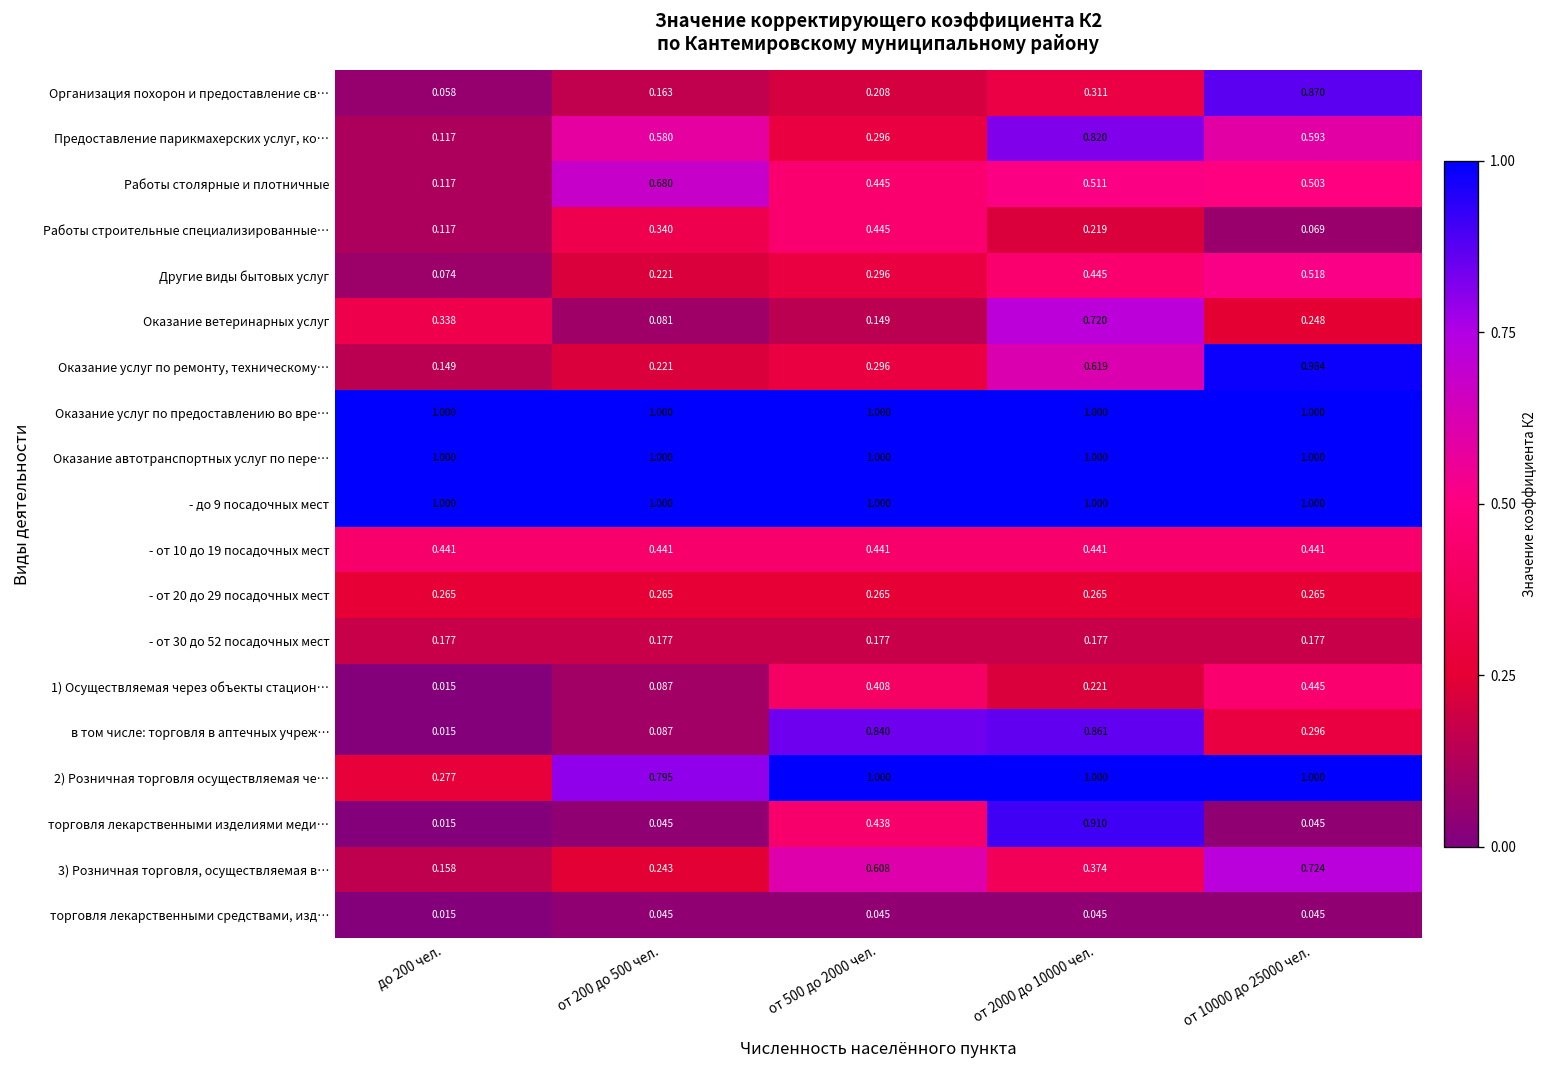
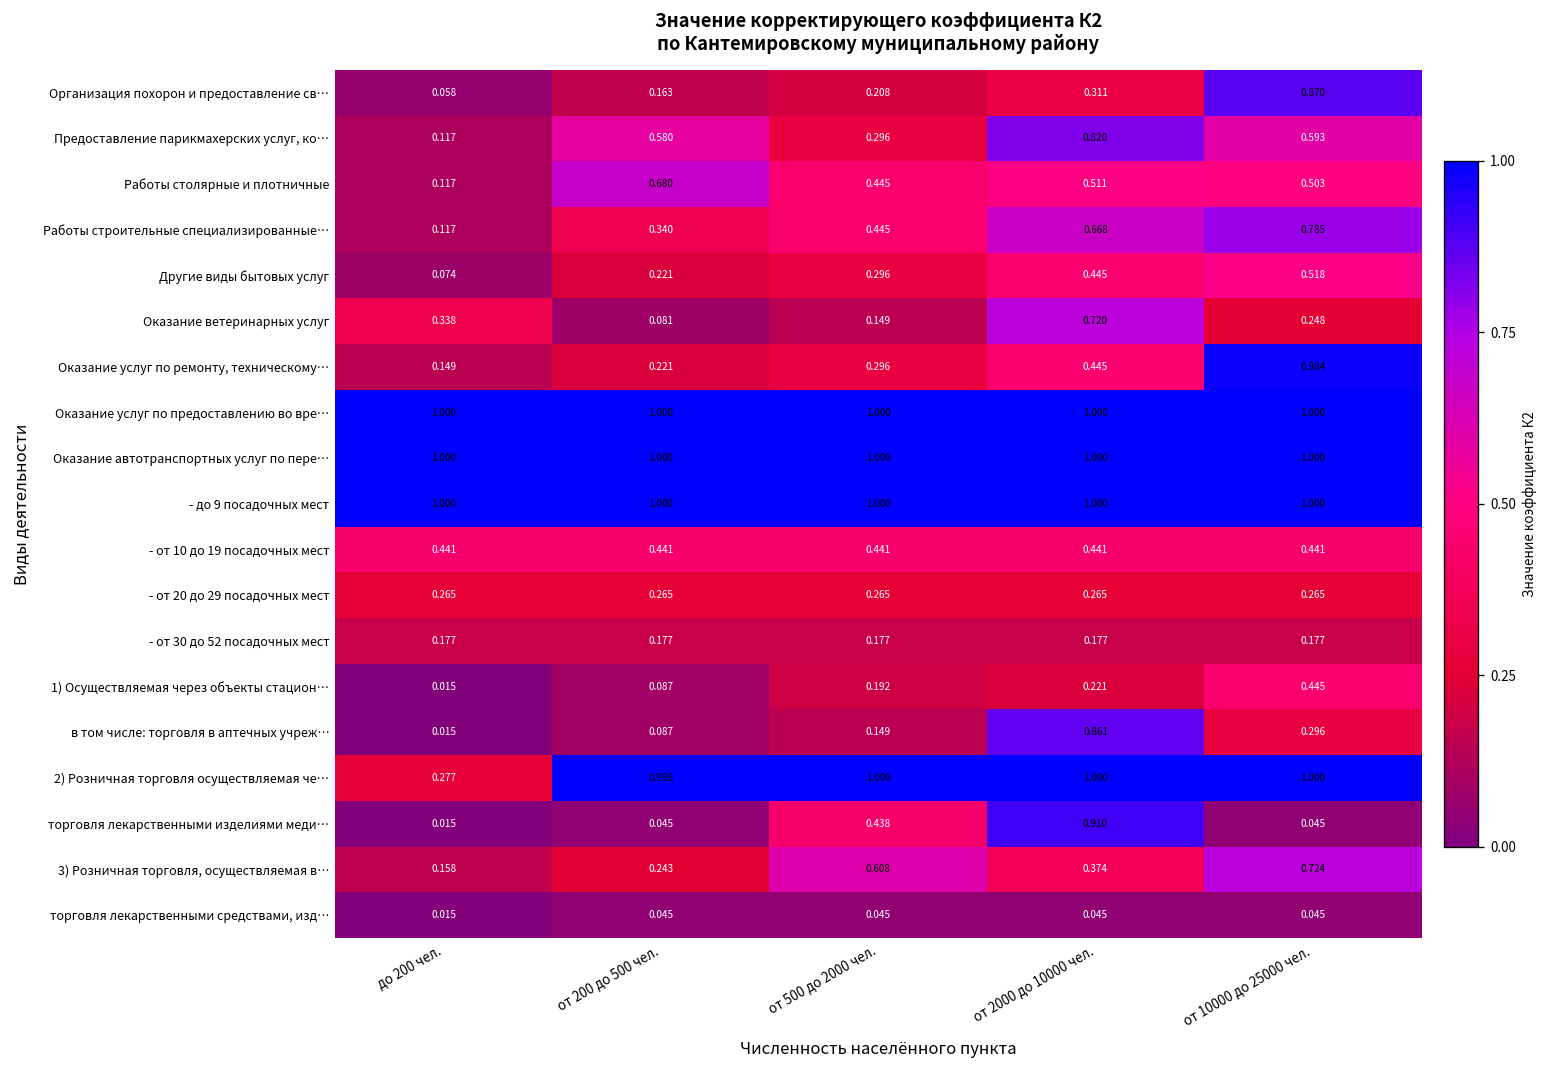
Работы строительные специализированные…, от 2000 до 10000 чел.: 0.219 -> 0.668
Работы строительные специализированные…, от 10000 до 25000 чел.: 0.069 -> 0.785
Оказание услуг по ремонту, техническому…, от 2000 до 10000 чел.: 0.619 -> 0.445
1) Осуществляемая через объекты стацион…, от 500 до 2000 чел.: 0.408 -> 0.192
в том числе: торговля в аптечных учреж…, от 500 до 2000 чел.: 0.840 -> 0.149
2) Розничная торговля осуществляемая че…, от 200 до 500 чел.: 0.795 -> 0.998
